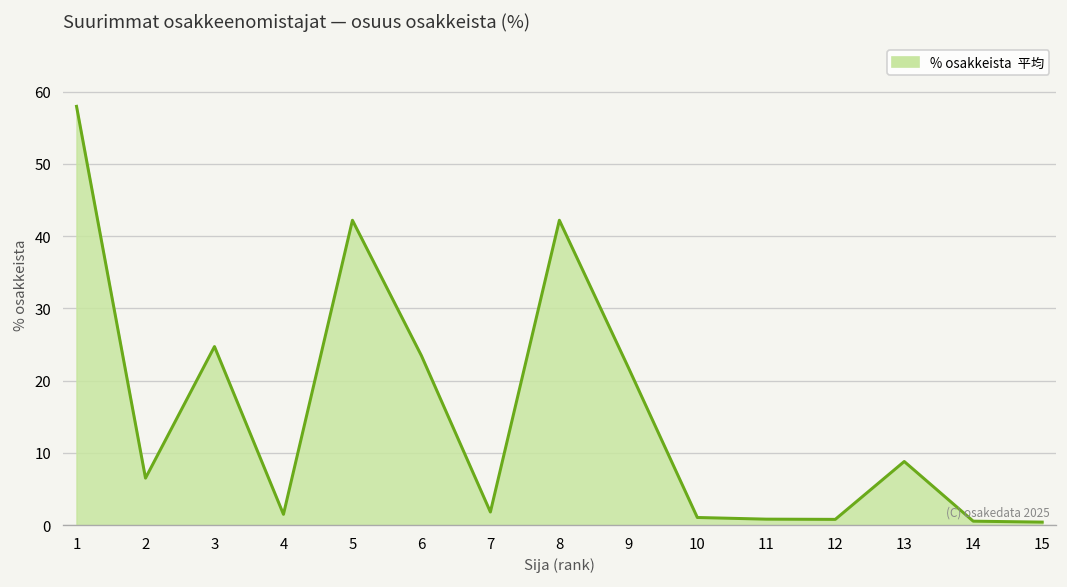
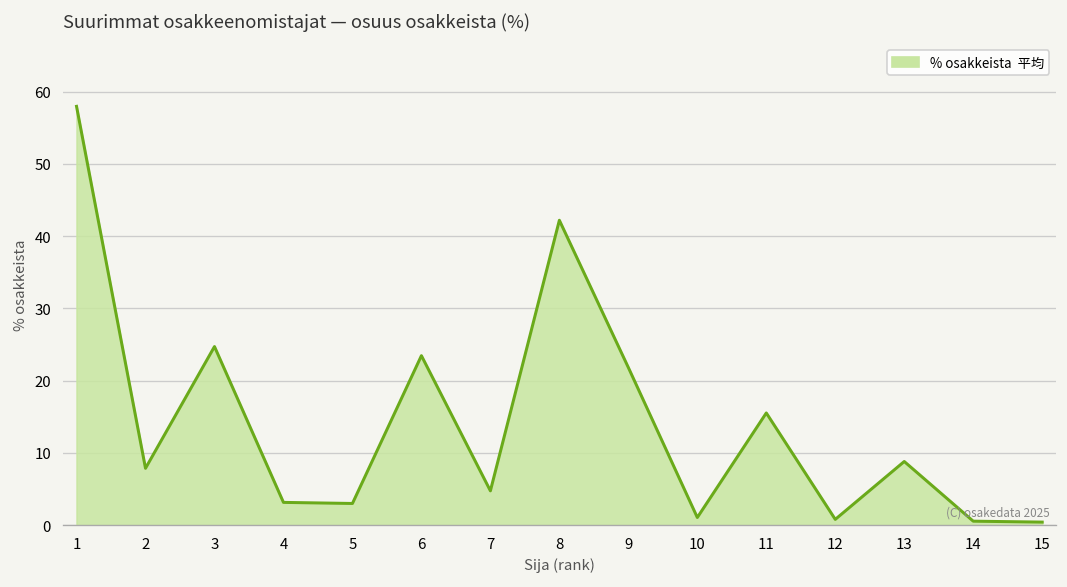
2: 7 -> 8
4: 2 -> 3
5: 42 -> 3
7: 2 -> 5
11: 1 -> 16
